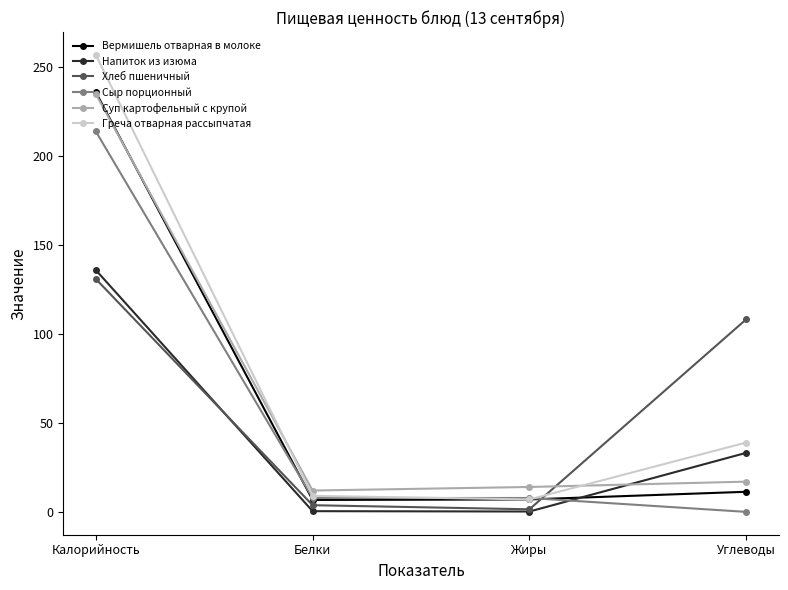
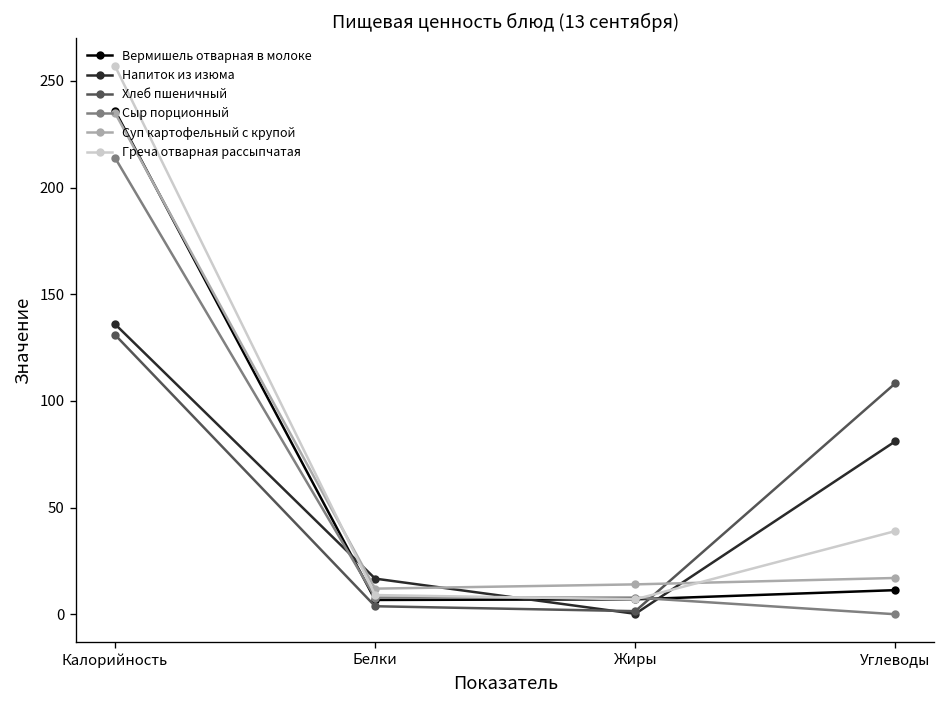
Напиток из изюма, Белки: 0 -> 17
Напиток из изюма, Углеводы: 33 -> 81
